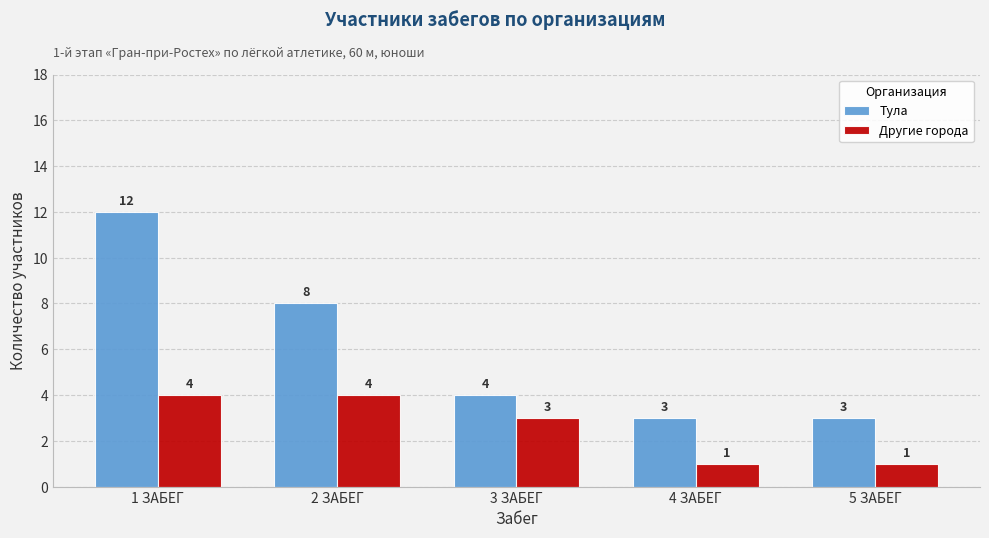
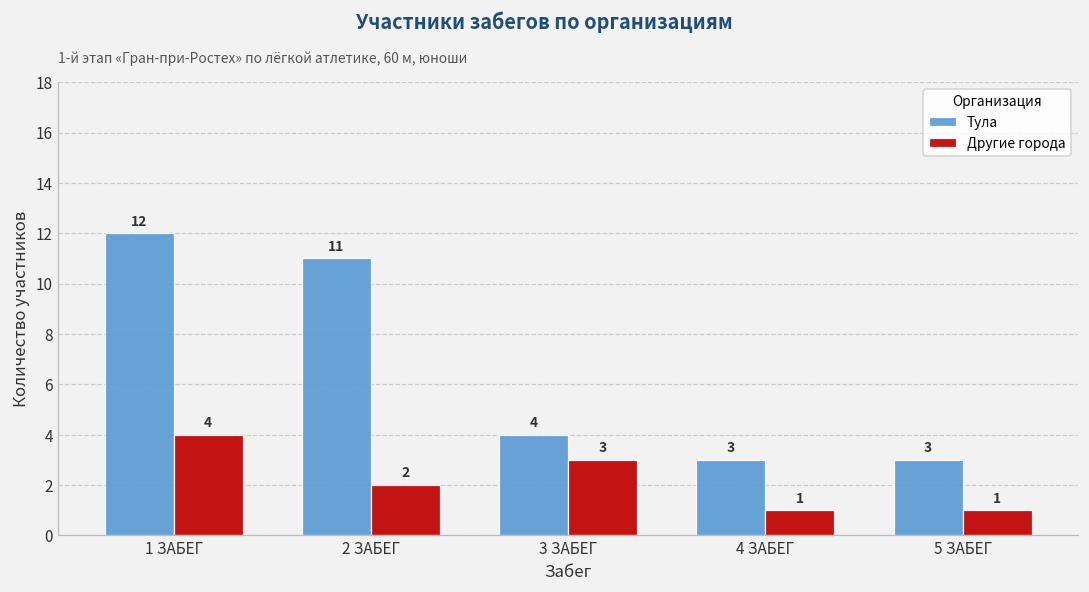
Тула, 2 ЗАБЕГ: 8 -> 11
Другие города, 2 ЗАБЕГ: 4 -> 2
